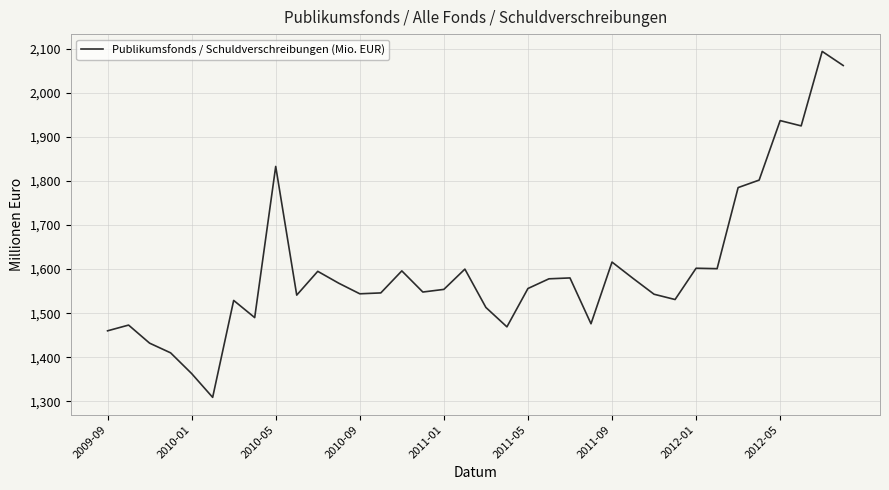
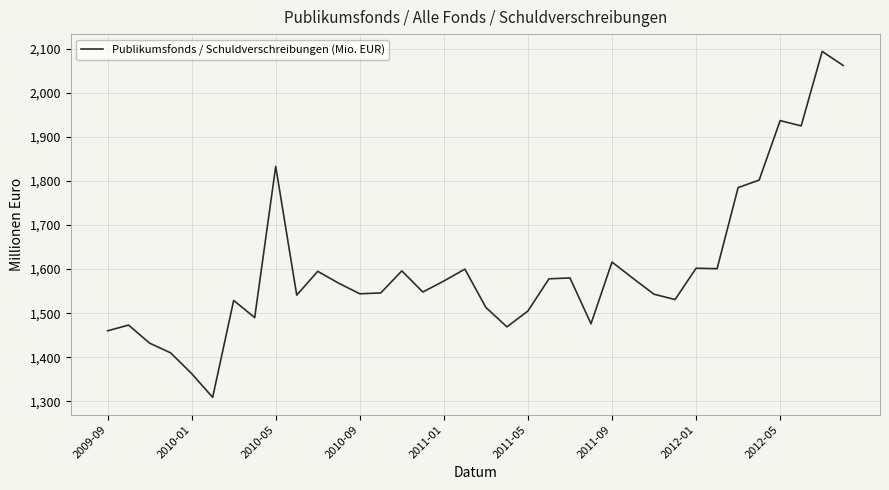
2011-01: 1,550 -> 1,570
2011-05: 1,560 -> 1,510
